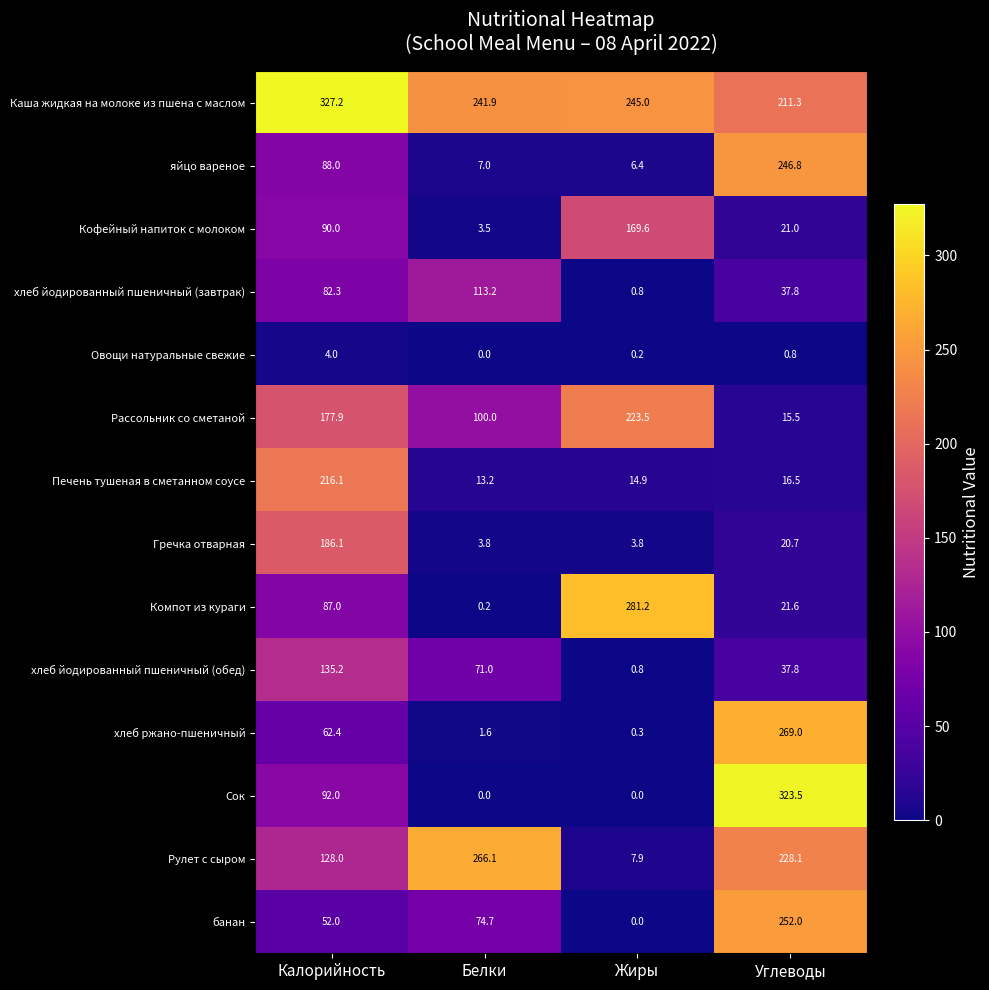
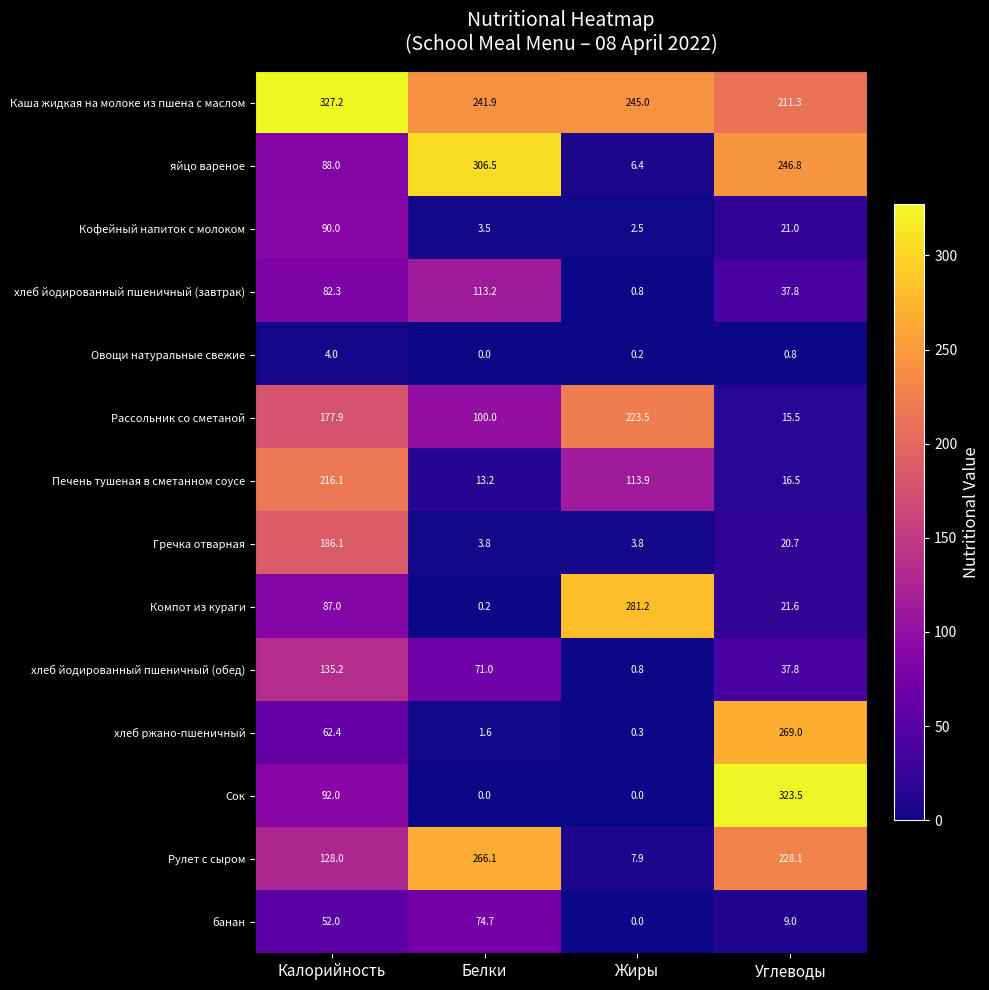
яйцо вареное, Белки: 7.0 -> 306.5
Кофейный напиток с молоком, Жиры: 169.6 -> 2.5
Печень тушеная в сметанном соусе, Жиры: 14.9 -> 113.9
банан, Углеводы: 252.0 -> 9.0
